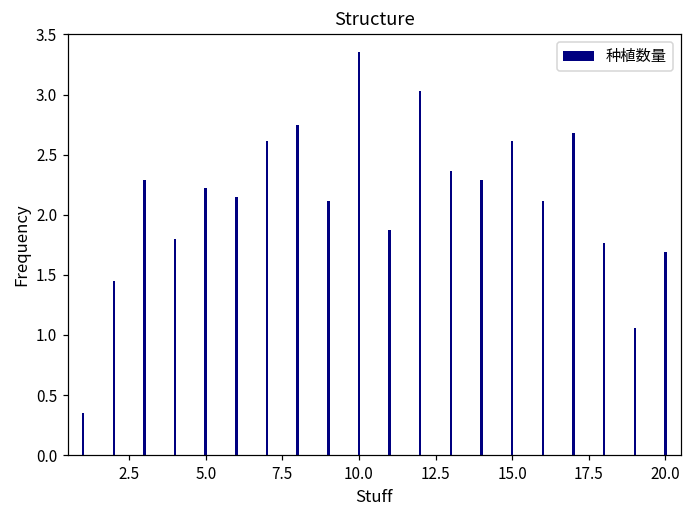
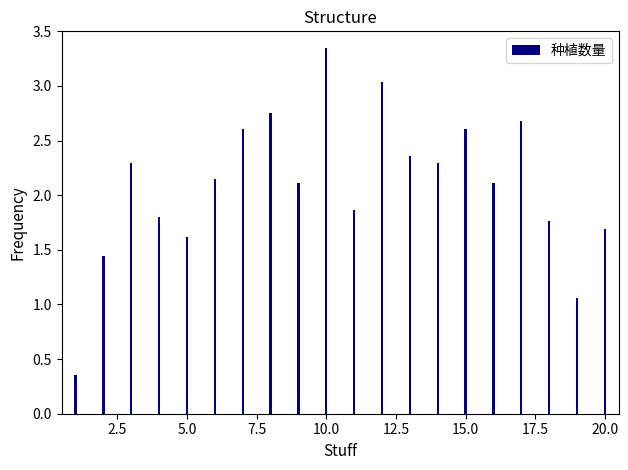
5.0: 2.22 -> 1.62
